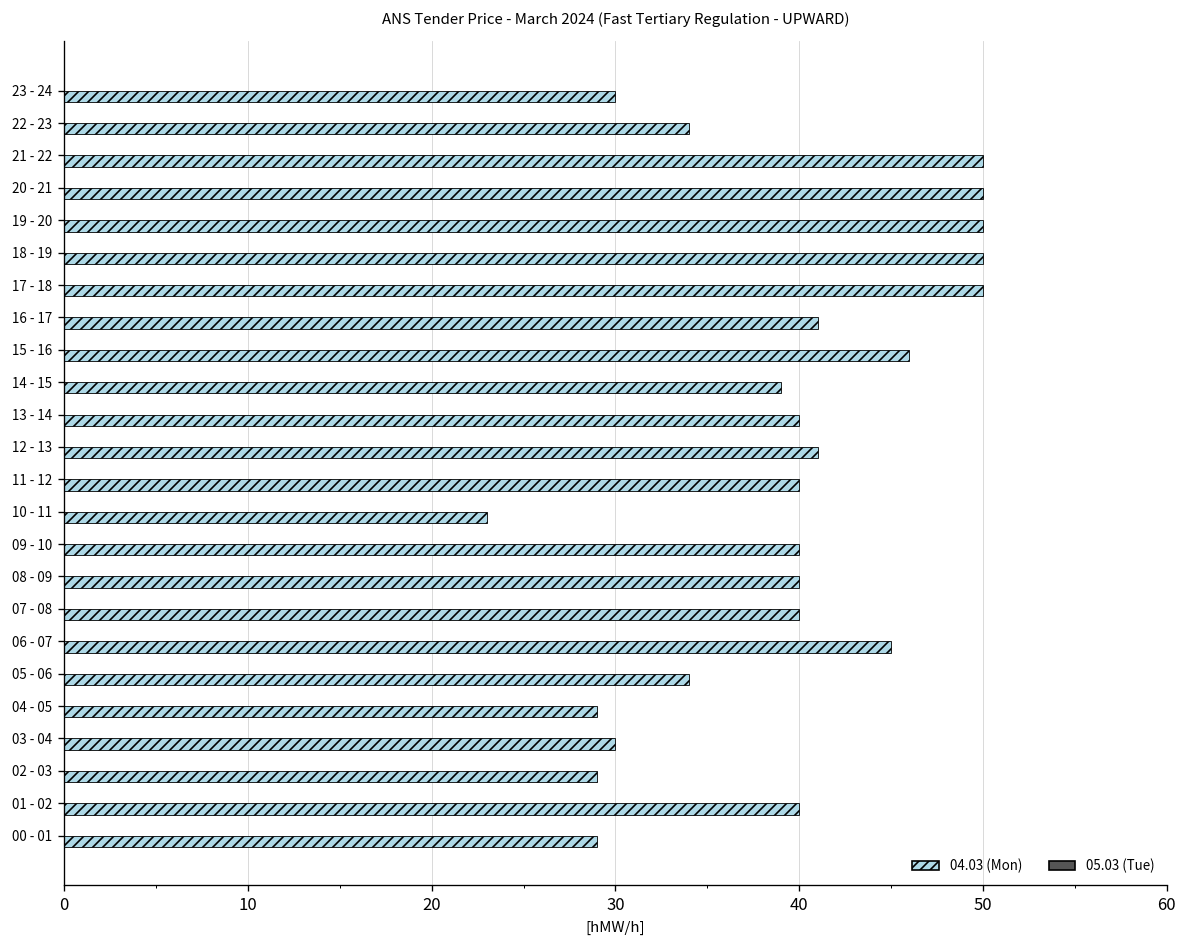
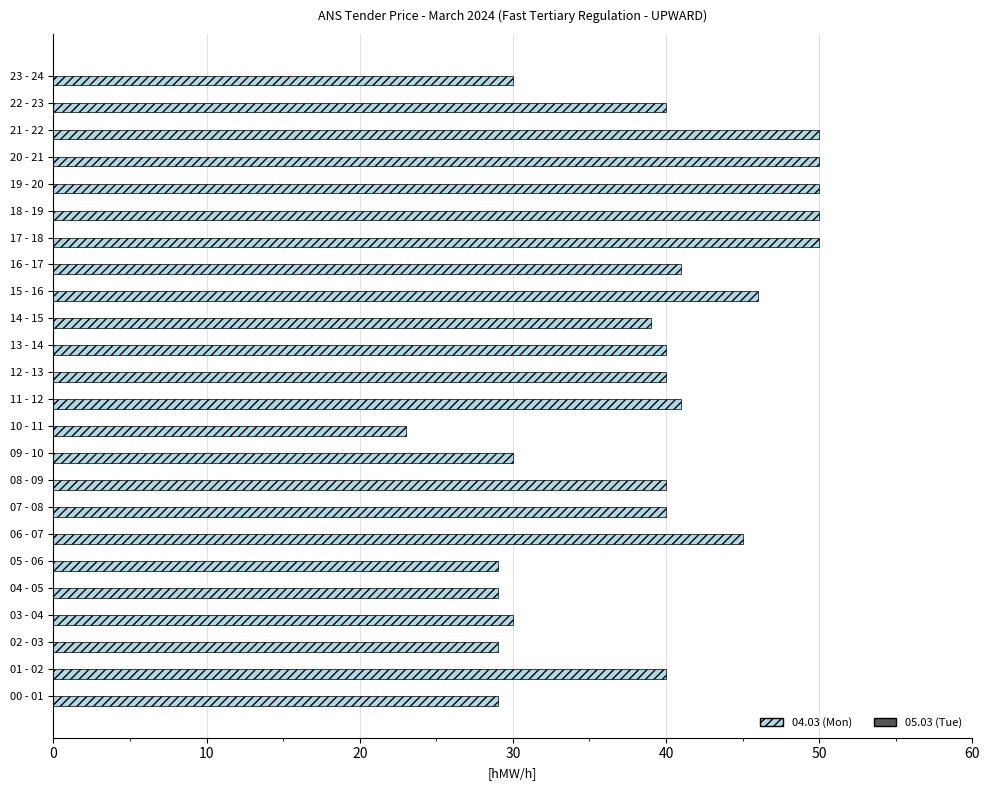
04.03 (Mon), 22 - 23: 34 -> 40
04.03 (Mon), 12 - 13: 41 -> 40
04.03 (Mon), 11 - 12: 40 -> 41
04.03 (Mon), 09 - 10: 40 -> 30
04.03 (Mon), 05 - 06: 34 -> 29
